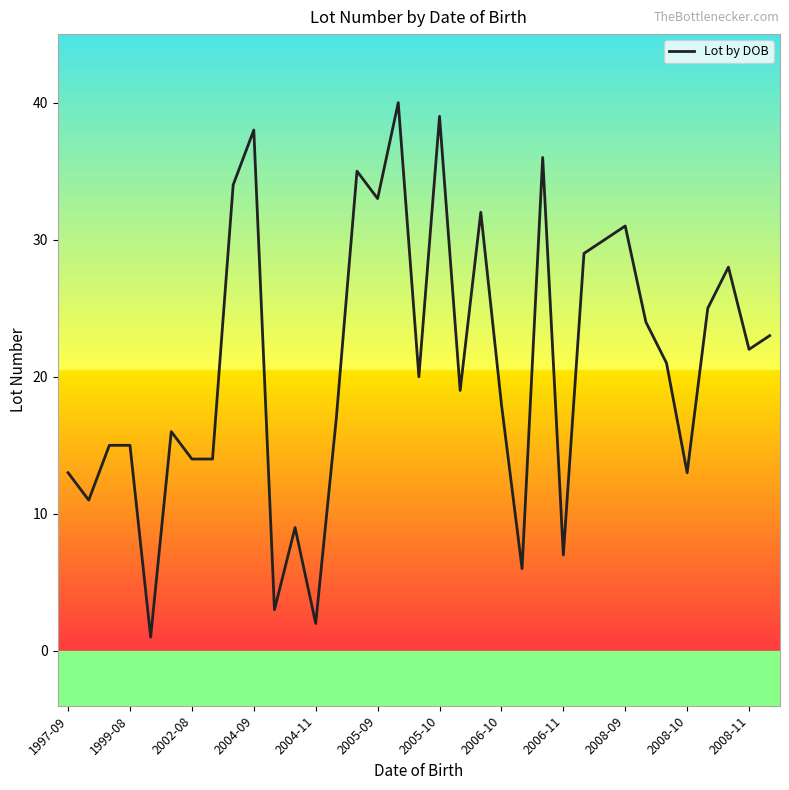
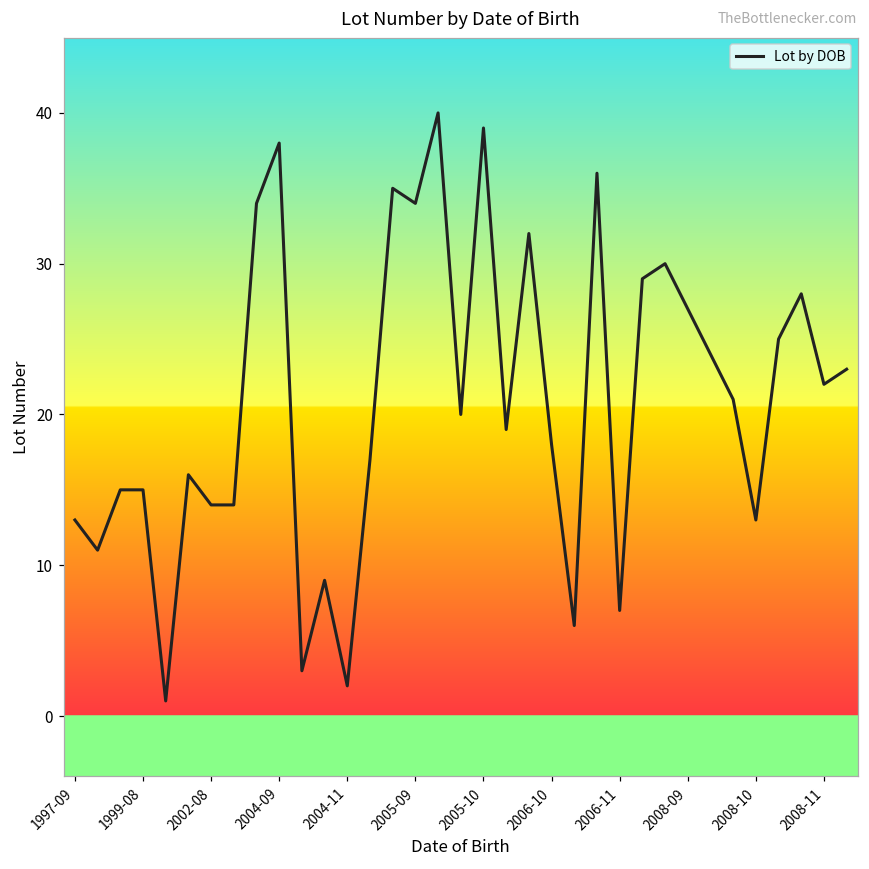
2005-09: 33 -> 34
2008-09: 31 -> 27
